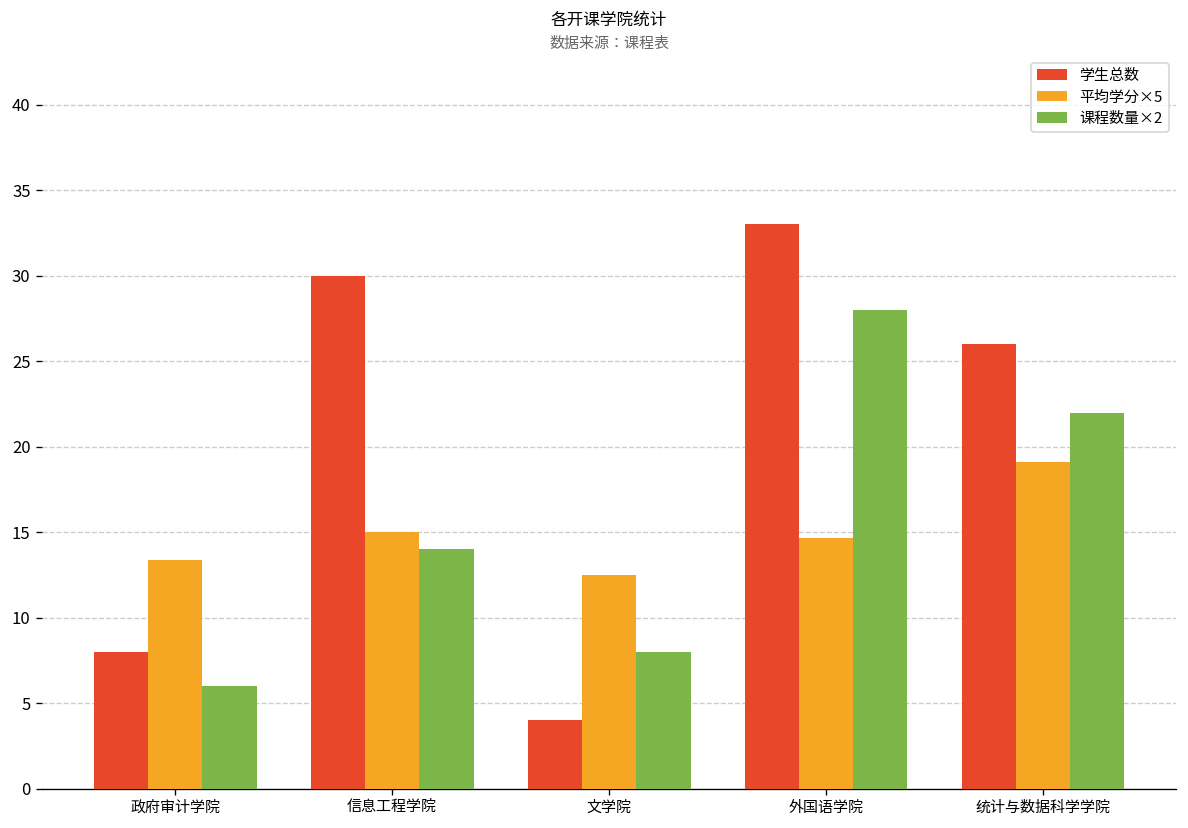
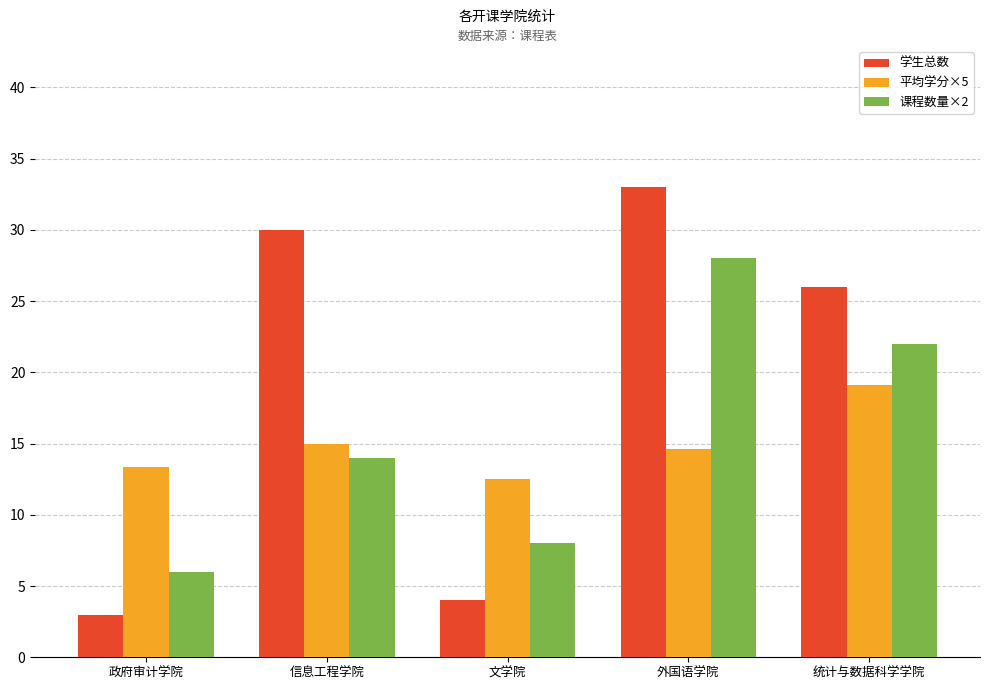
学生总数, 政府审计学院: 8 -> 3
